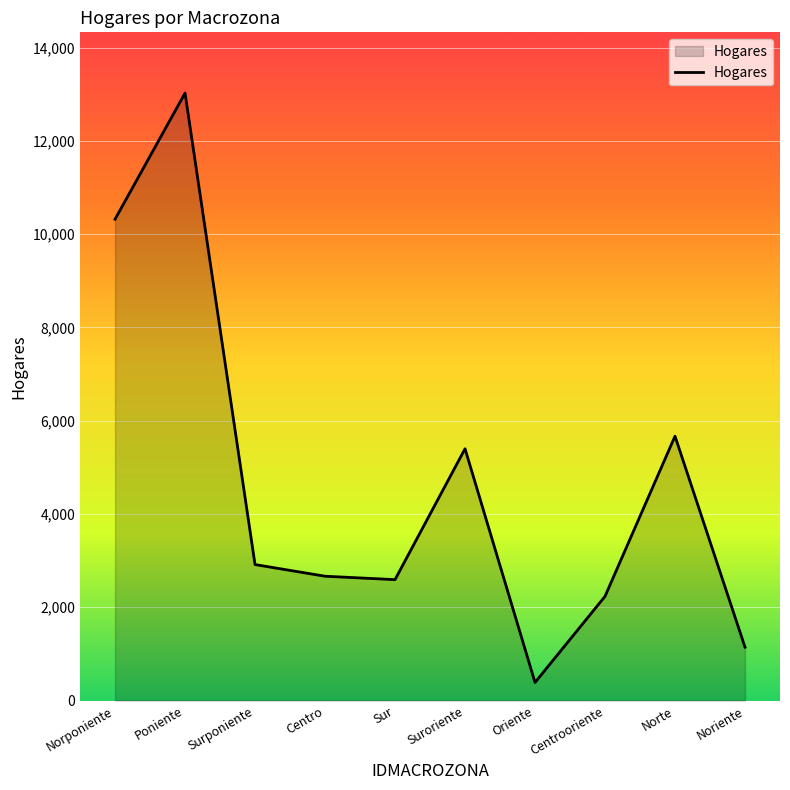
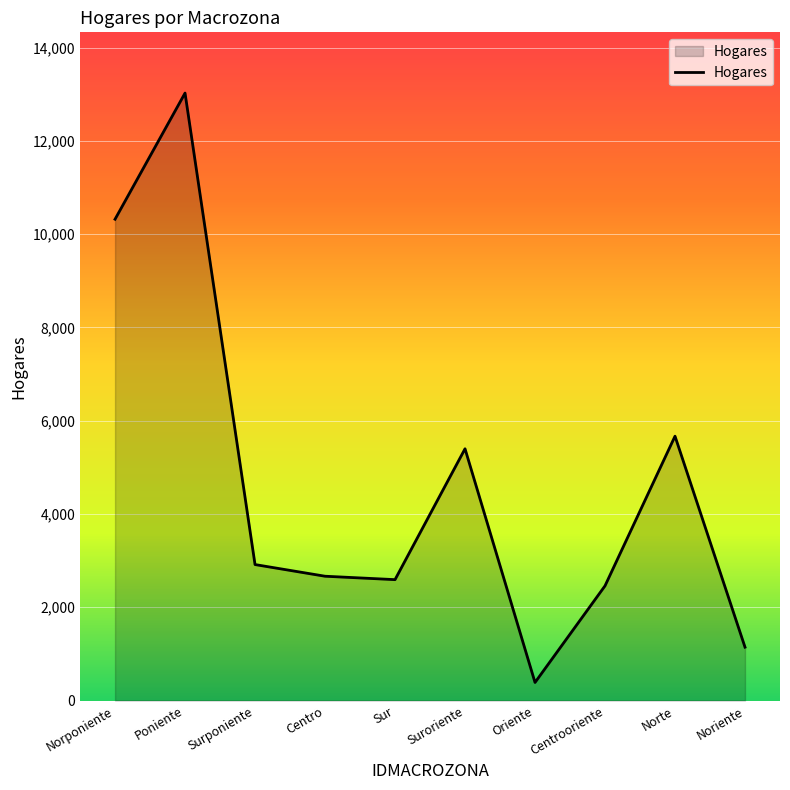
Centrooriente: 2,200 -> 2,500
